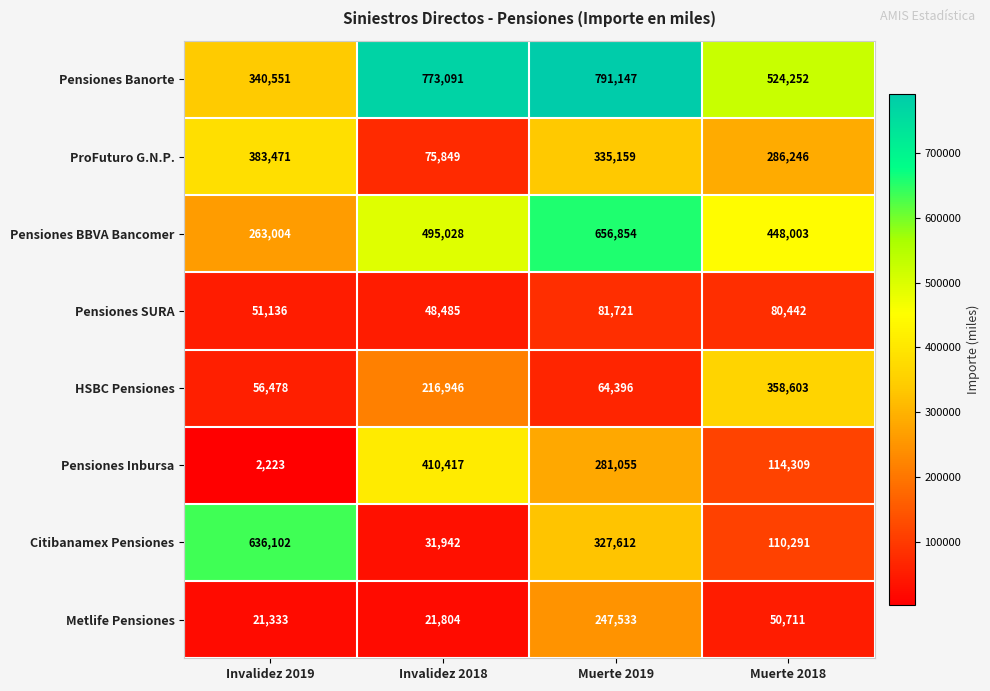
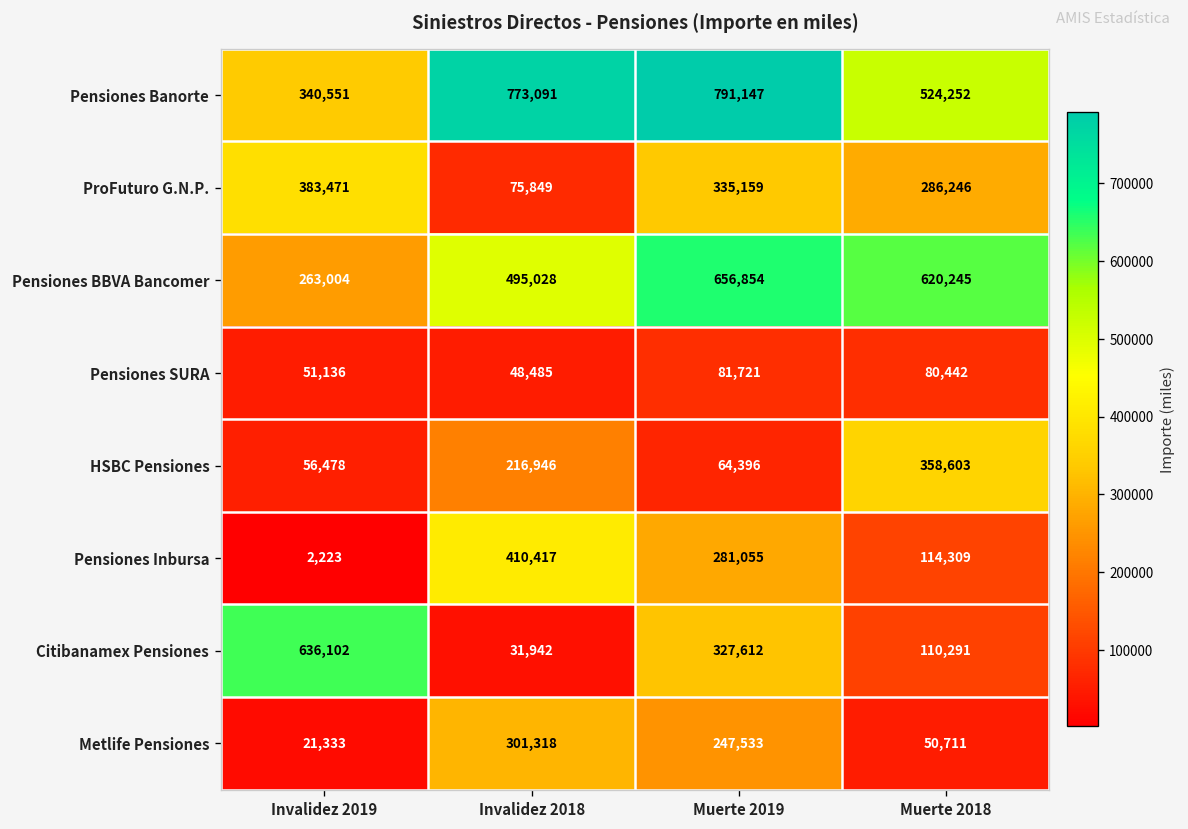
Pensiones BBVA Bancomer, Muerte 2018: 448,003 -> 620,245
Metlife Pensiones, Invalidez 2018: 21,804 -> 301,318
